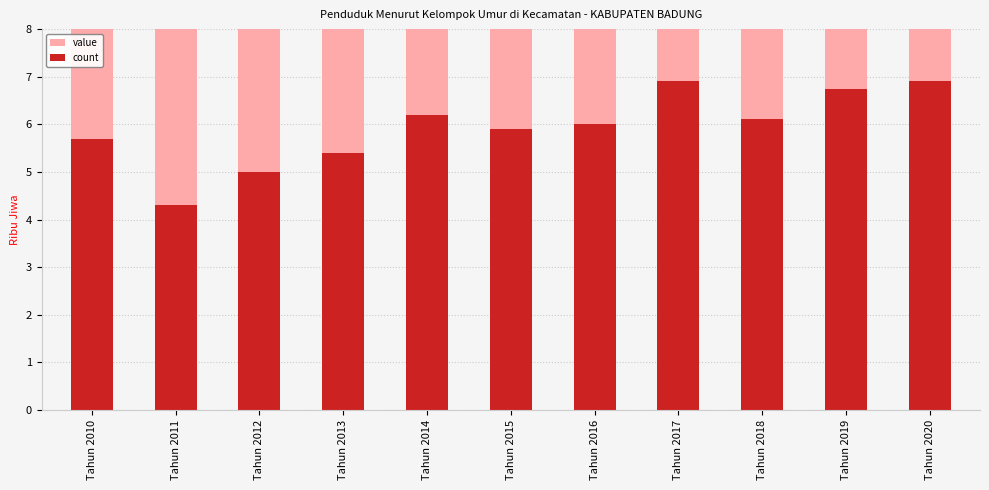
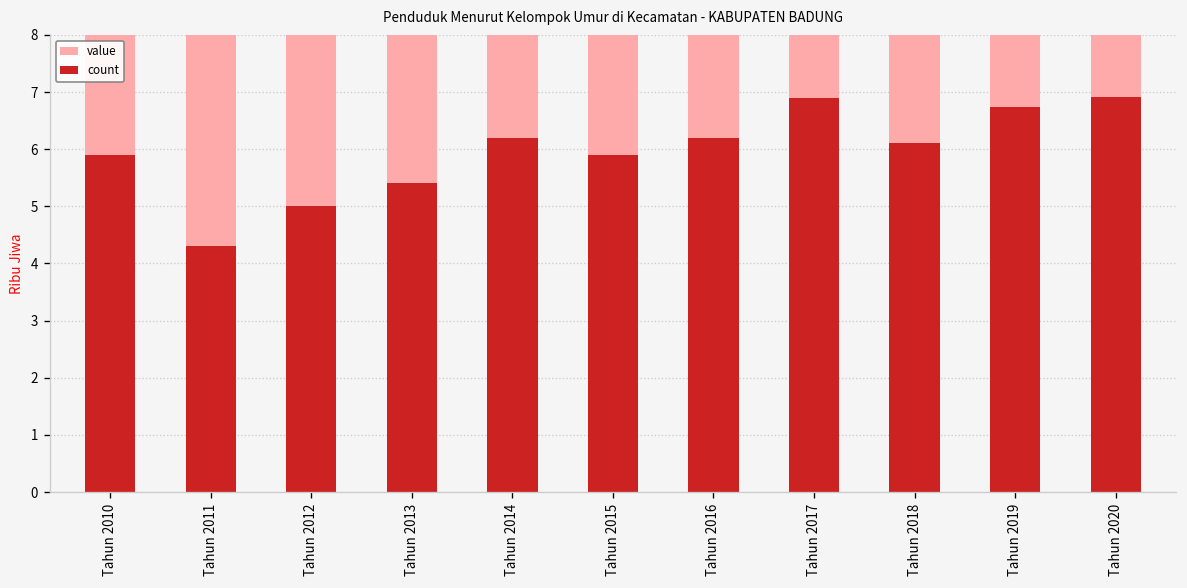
count, Tahun 2010: 5.7 -> 5.9
count, Tahun 2016: 6.0 -> 6.2
